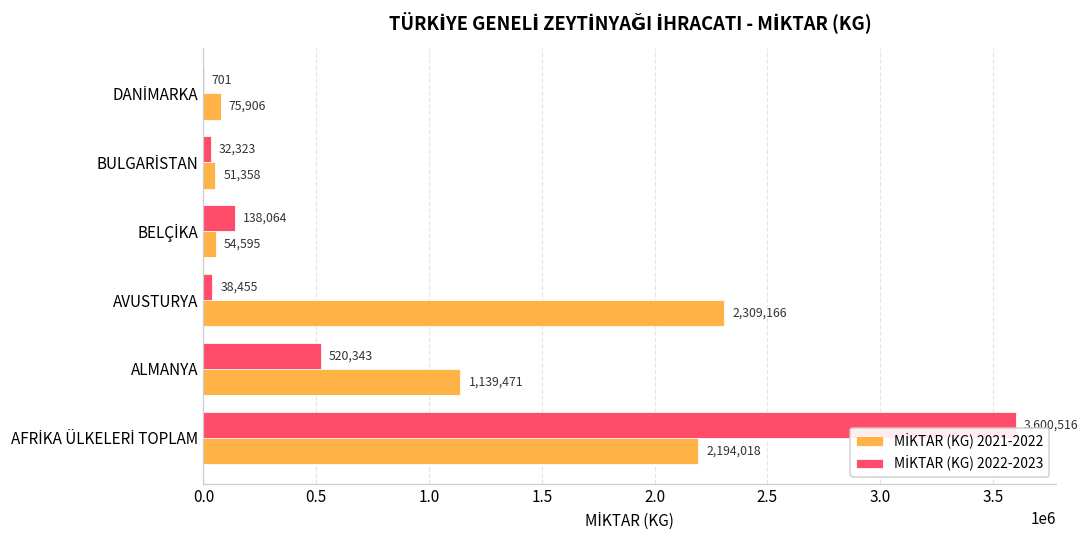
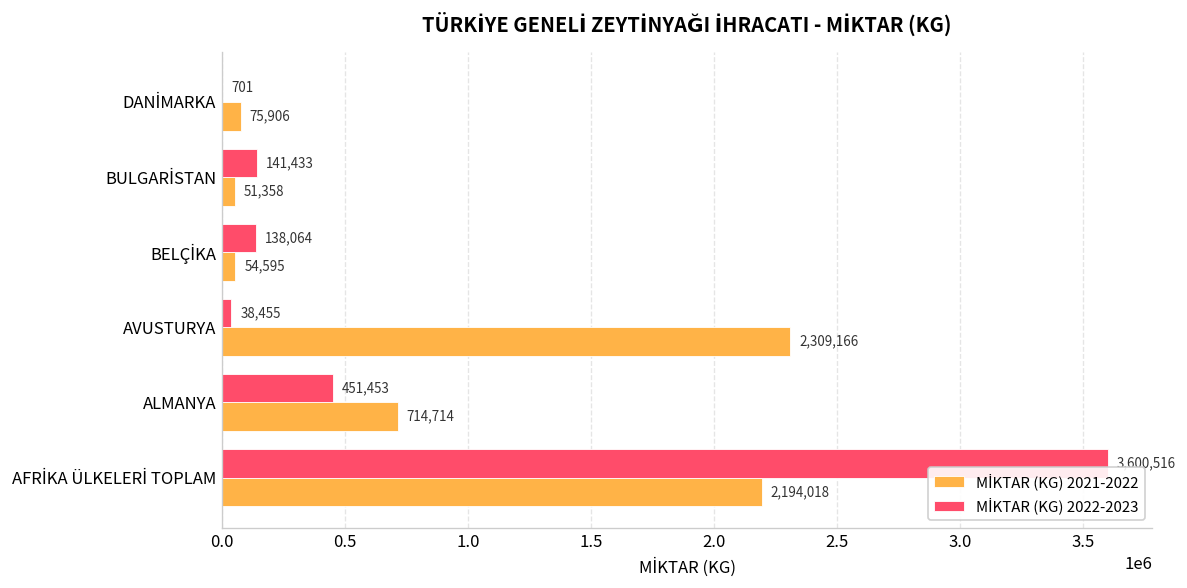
MİKTAR (KG) 2022-2023, BULGARİSTAN: 32,323 -> 141,433
MİKTAR (KG) 2022-2023, ALMANYA: 520,343 -> 451,453
MİKTAR (KG) 2021-2022, ALMANYA: 1,139,471 -> 714,714
